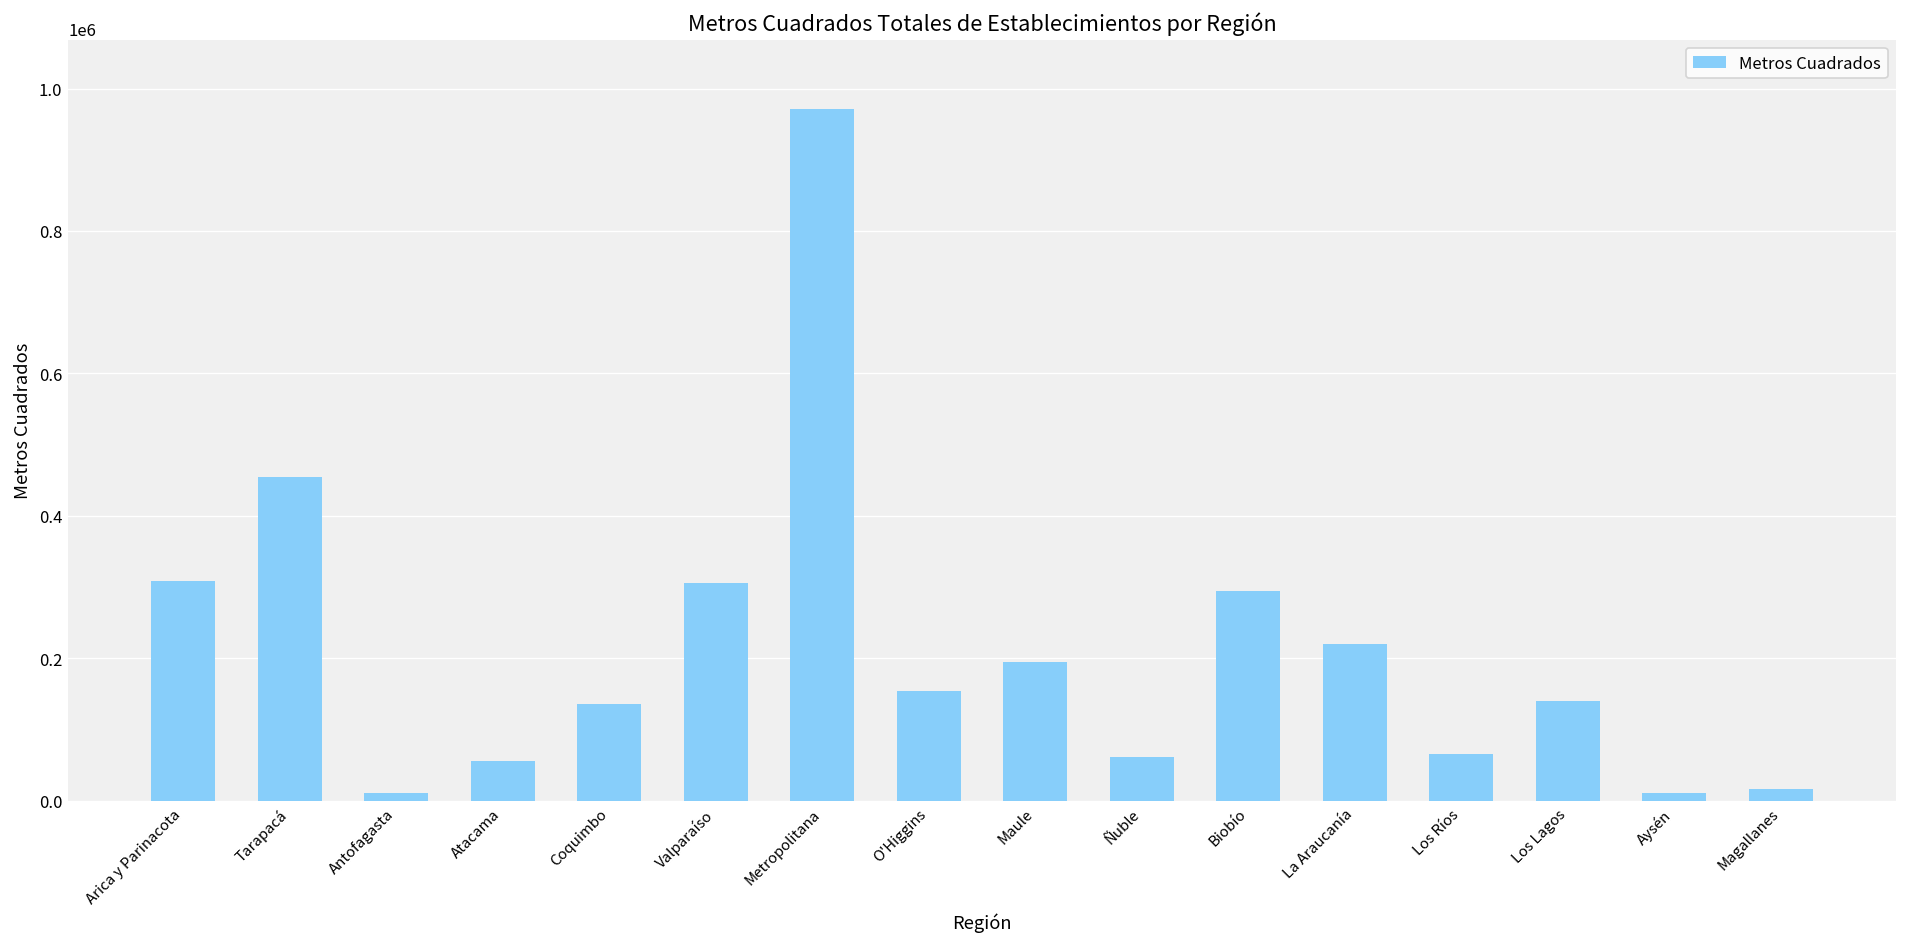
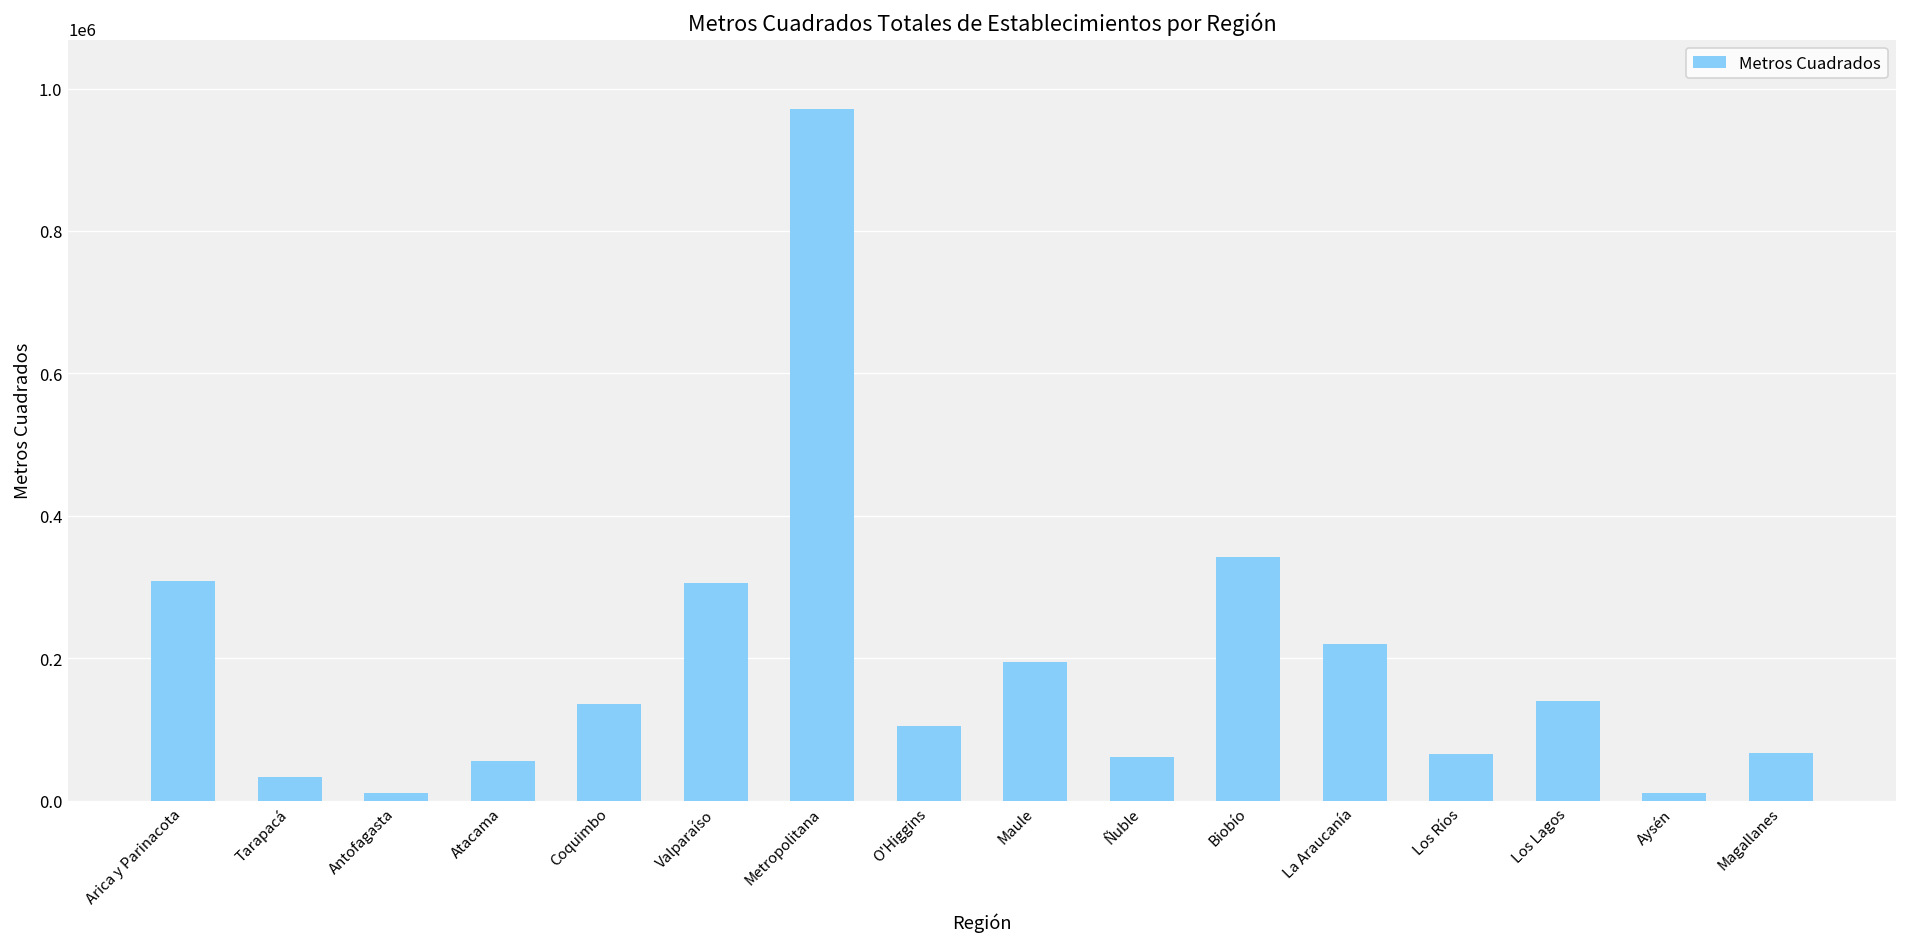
Tarapacá: 450000 -> 30000
O'Higgins: 150000 -> 110000
Biobío: 290000 -> 340000
Magallanes: 20000 -> 70000
